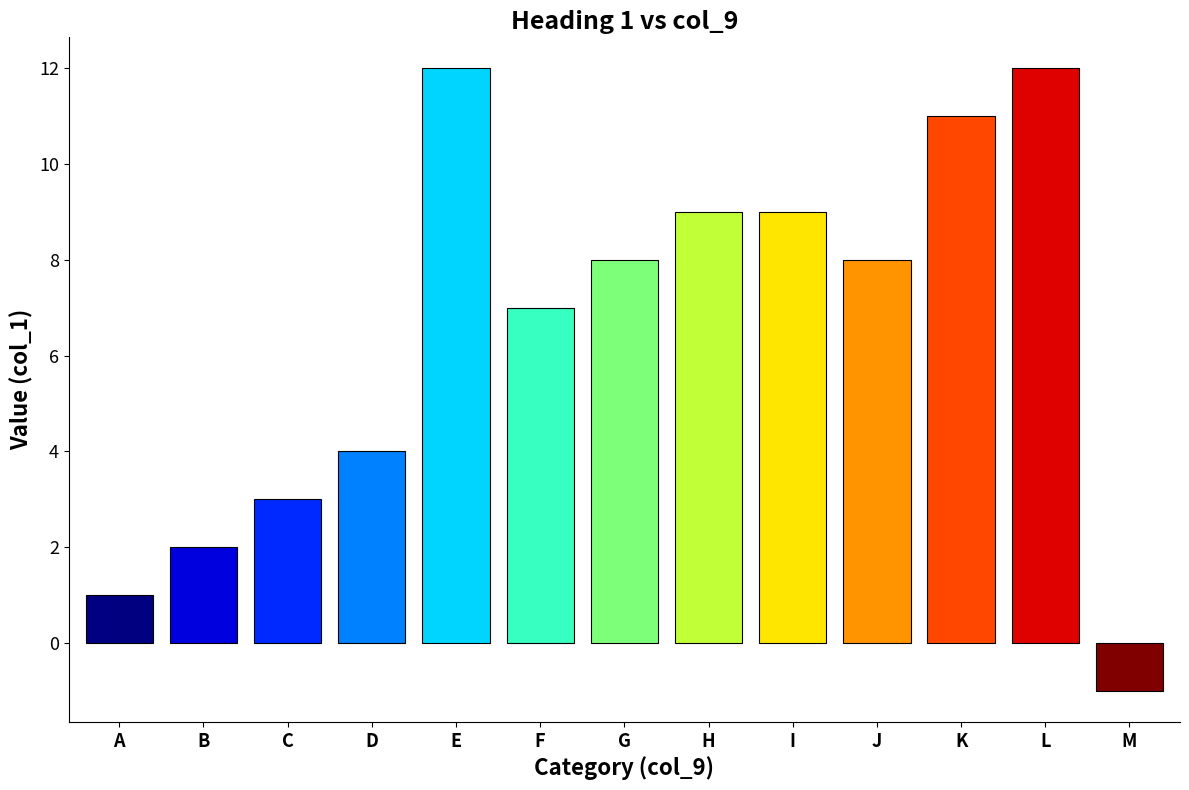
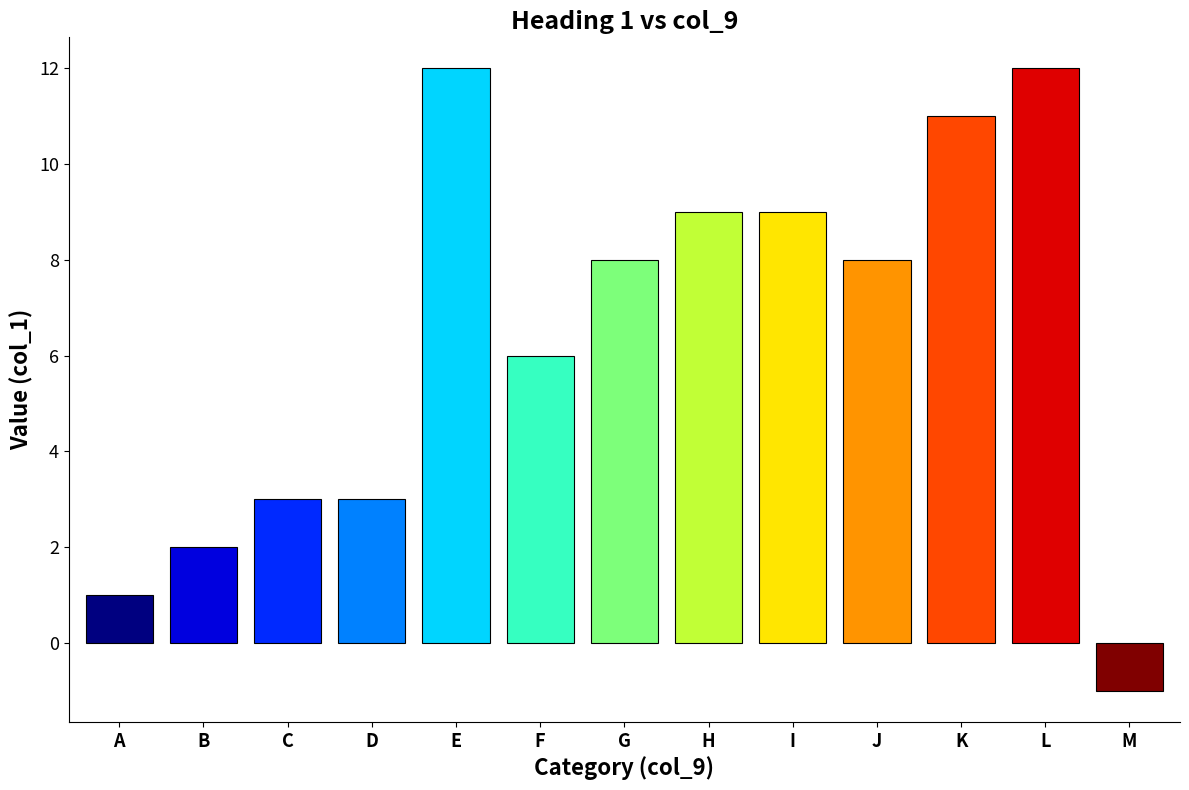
D: 4 -> 3
F: 7 -> 6
